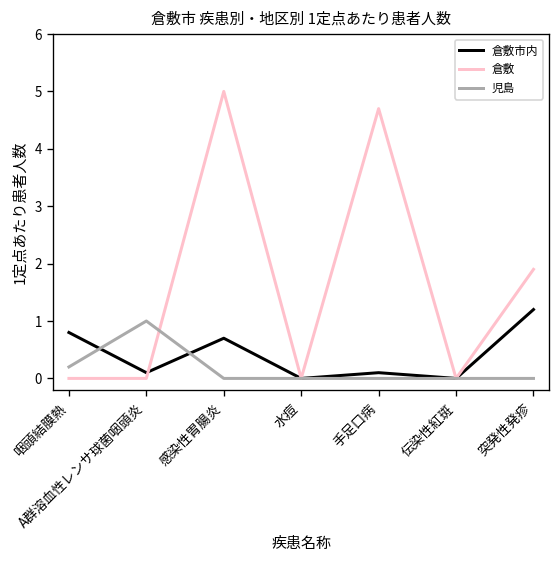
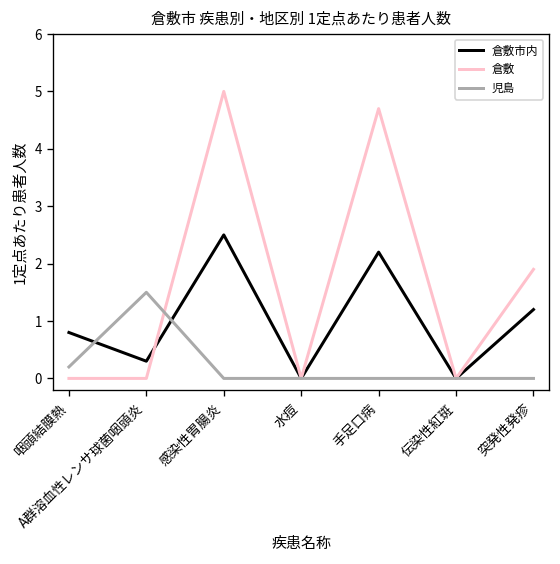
倉敷市内, A群溶血性レンサ球菌咽頭炎: 0.1 -> 0.3
児島, A群溶血性レンサ球菌咽頭炎: 1.0 -> 1.5
倉敷市内, 感染性胃腸炎: 0.7 -> 2.5
倉敷市内, 手足口病: 0.1 -> 2.2
